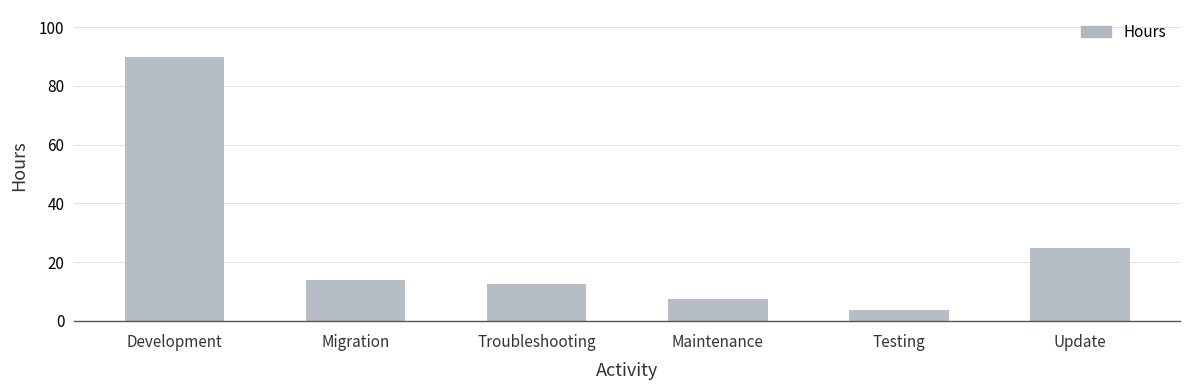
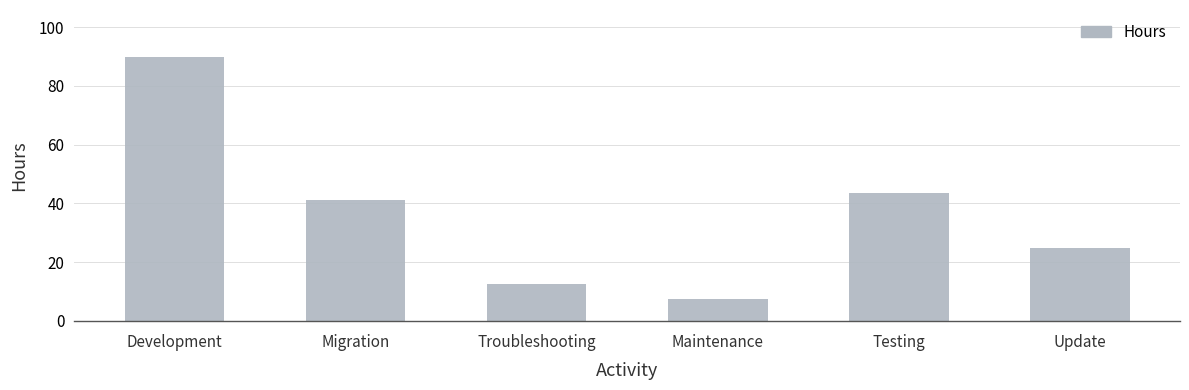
Migration: 14 -> 41
Testing: 4 -> 44
